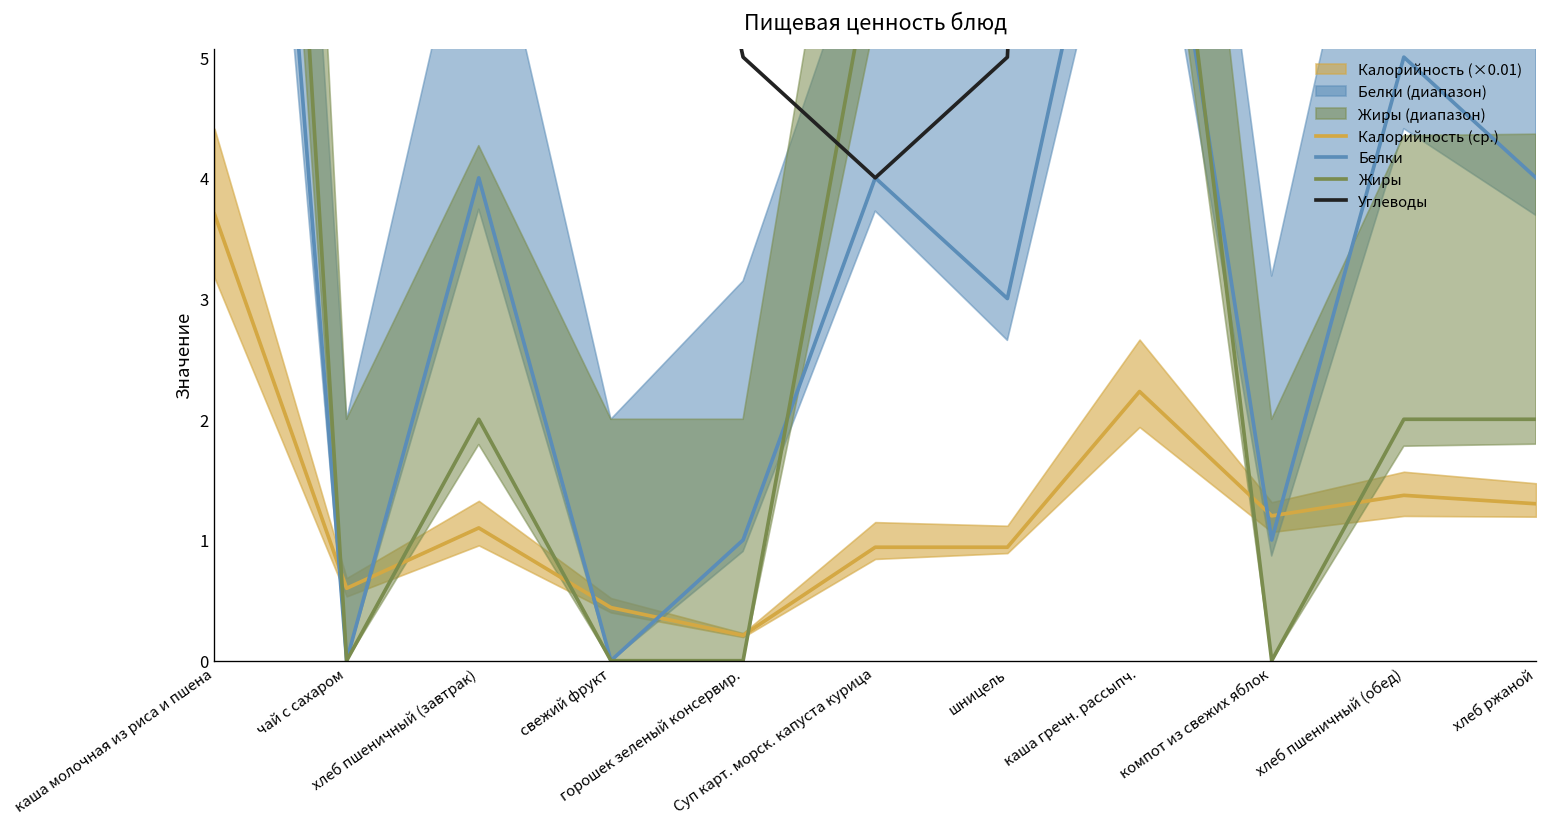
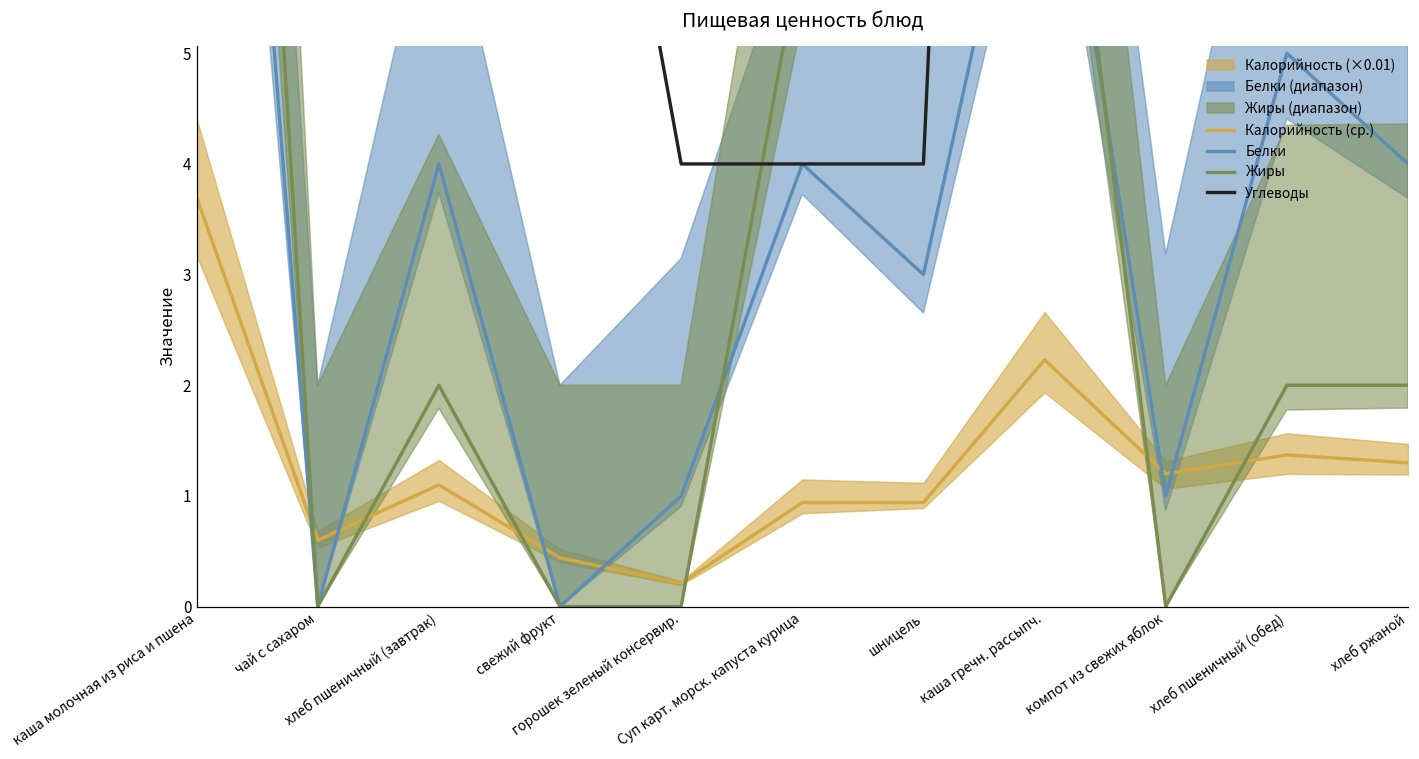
Углеводы, горошек зеленый консервир.: 5 -> 4
Углеводы, шницель: 5 -> 4
